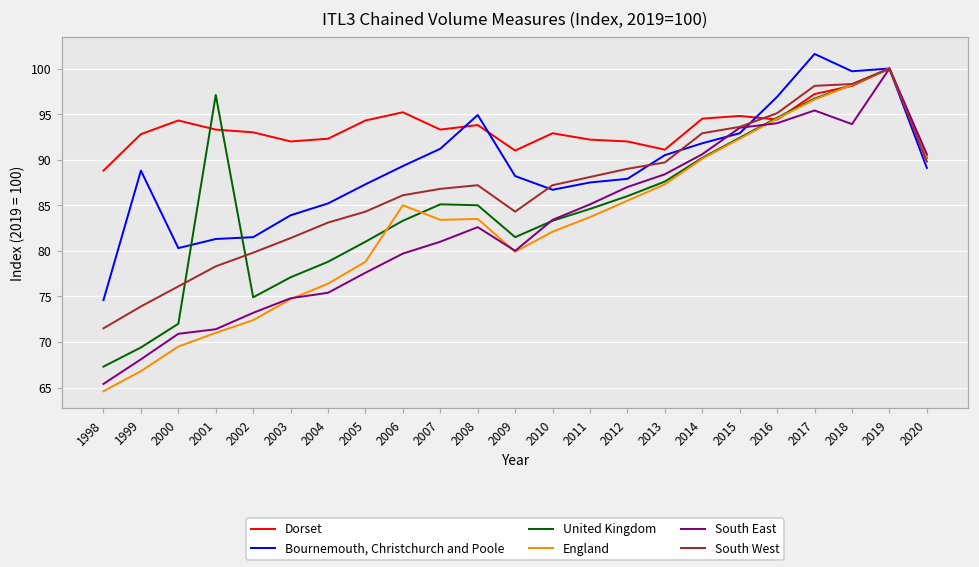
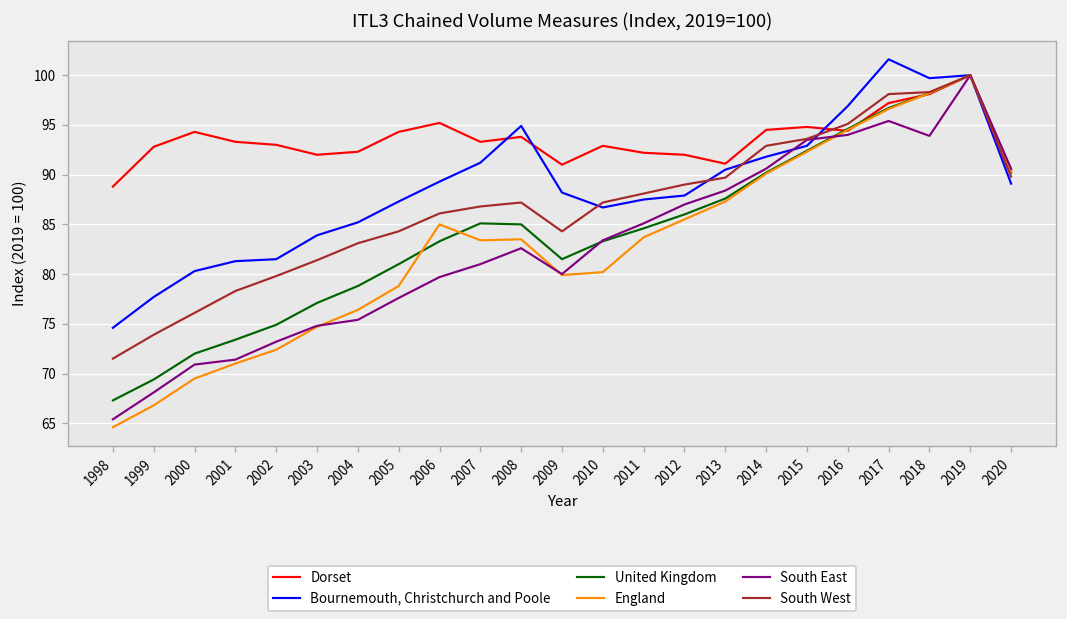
Bournemouth, Christchurch and Poole, 1999: 89 -> 78
United Kingdom, 2001: 97 -> 73
England, 2010: 82 -> 80
